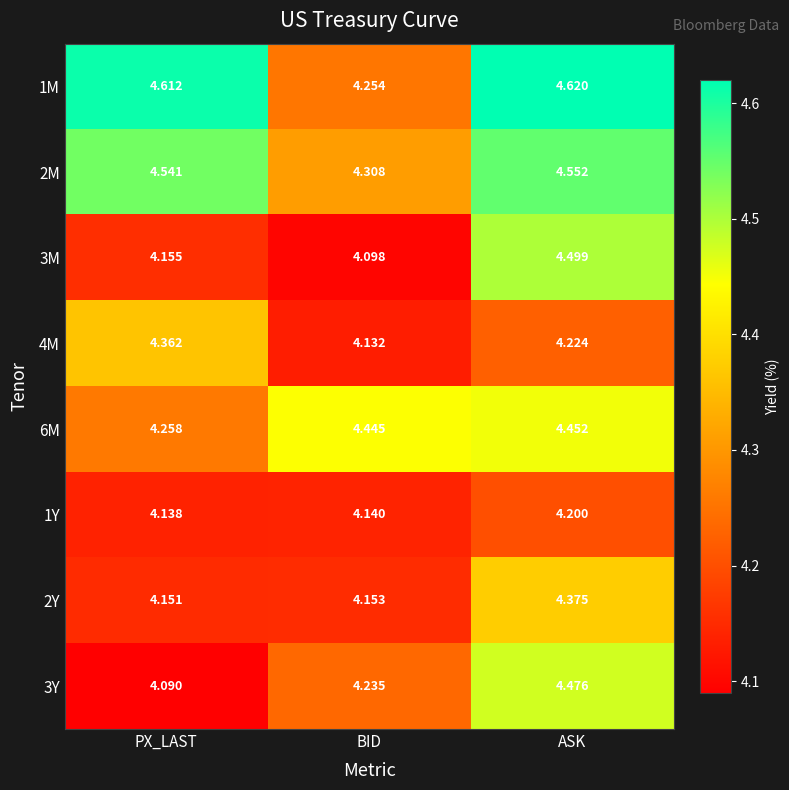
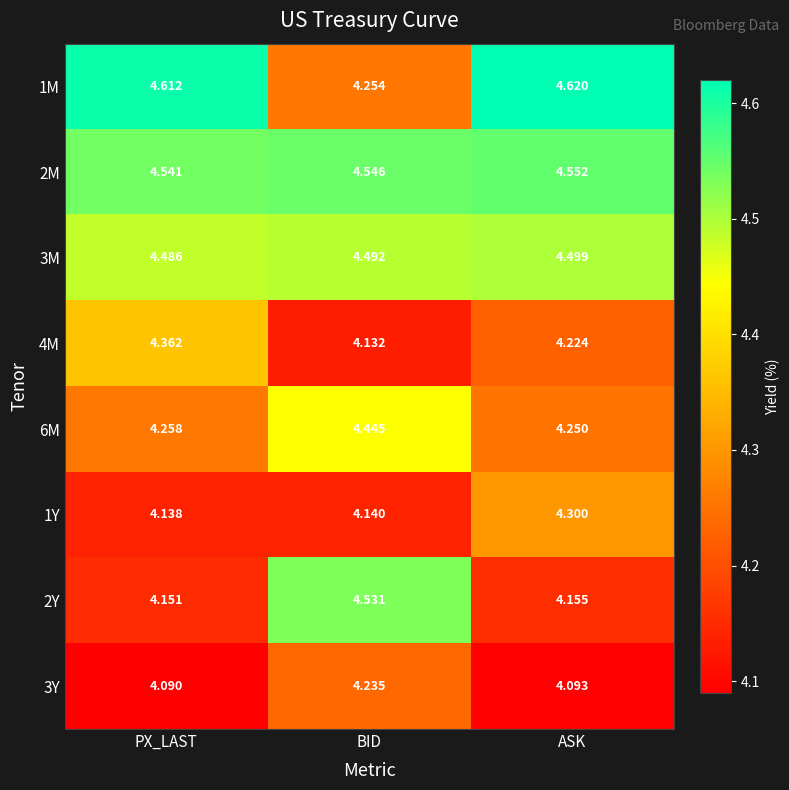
2M, BID: 4.308 -> 4.546
3M, PX_LAST: 4.155 -> 4.486
3M, BID: 4.098 -> 4.492
6M, ASK: 4.452 -> 4.250
1Y, ASK: 4.200 -> 4.300
2Y, BID: 4.153 -> 4.531
2Y, ASK: 4.375 -> 4.155
3Y, ASK: 4.476 -> 4.093
